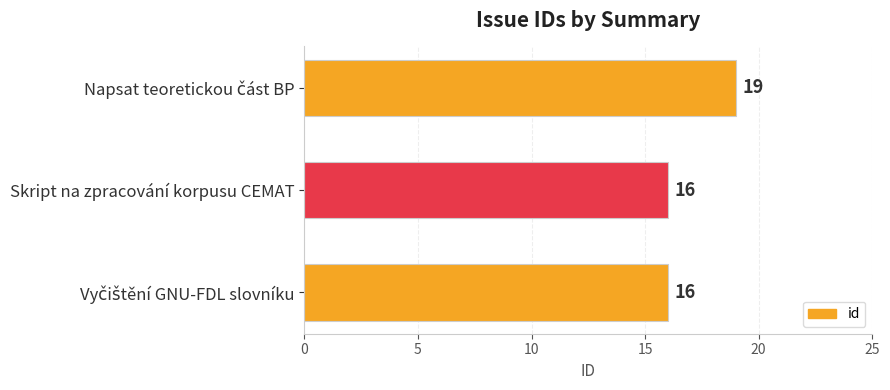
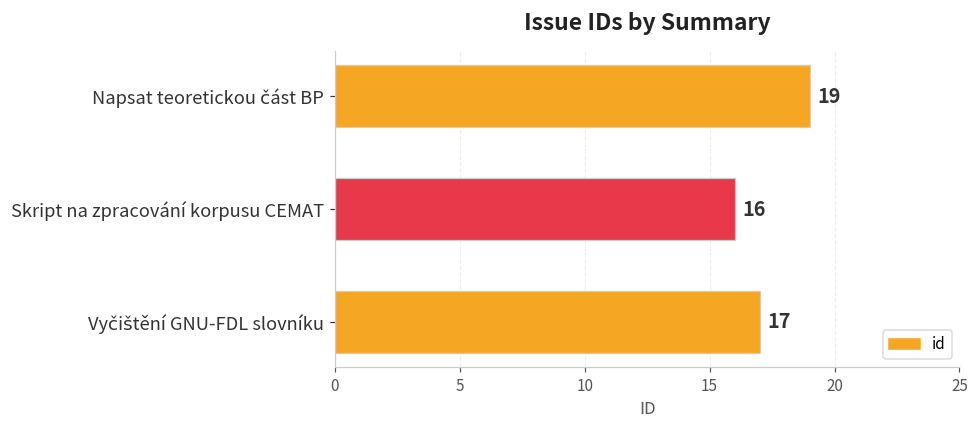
Vyčištění GNU-FDL slovníku: 16 -> 17
